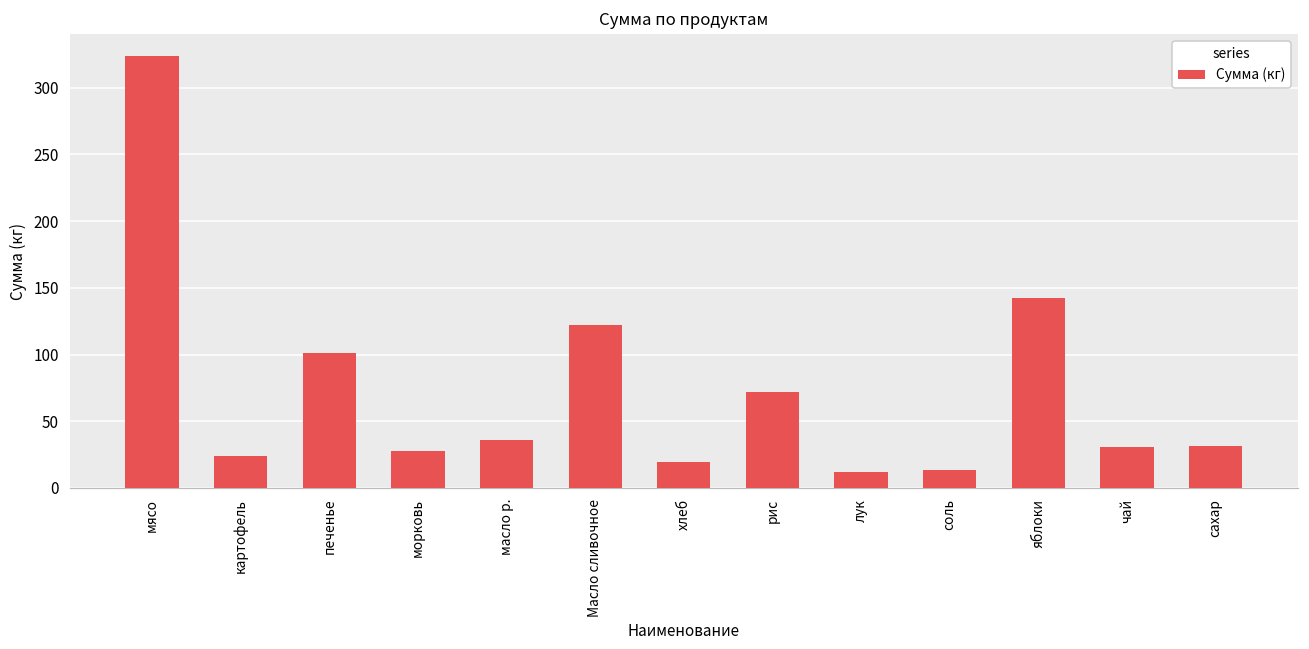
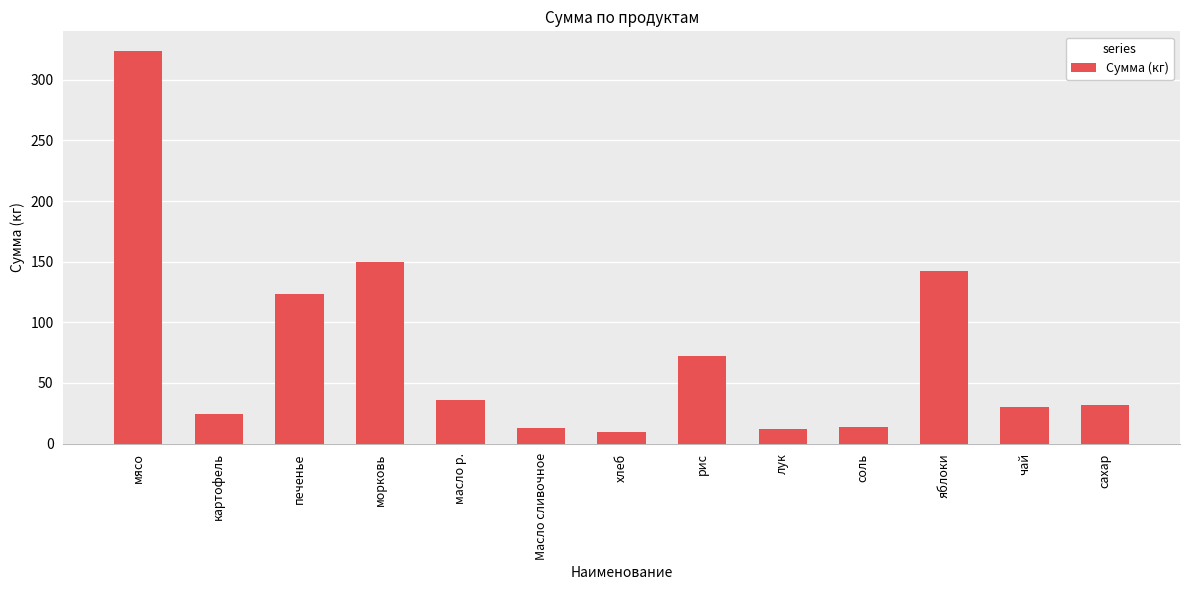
печенье: 101 -> 123
морковь: 28 -> 150
Масло сливочное: 122 -> 13
хлеб: 20 -> 10
